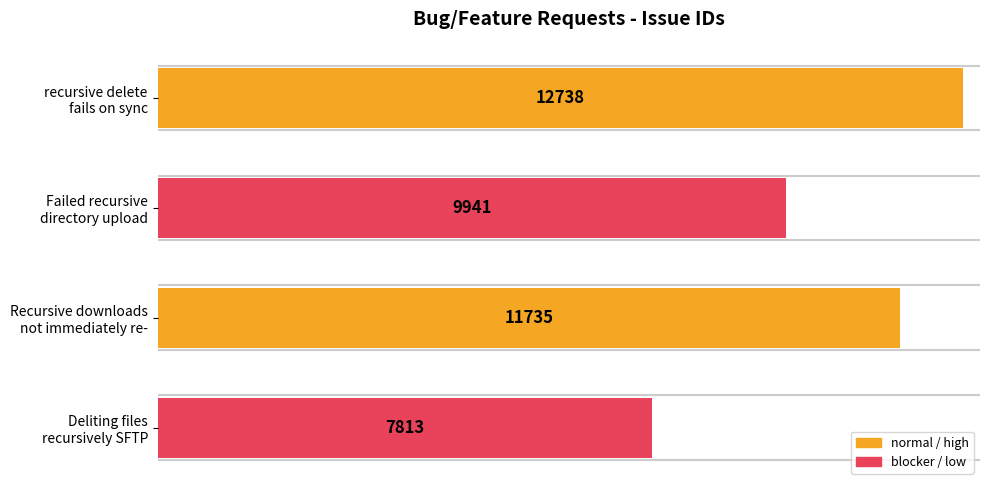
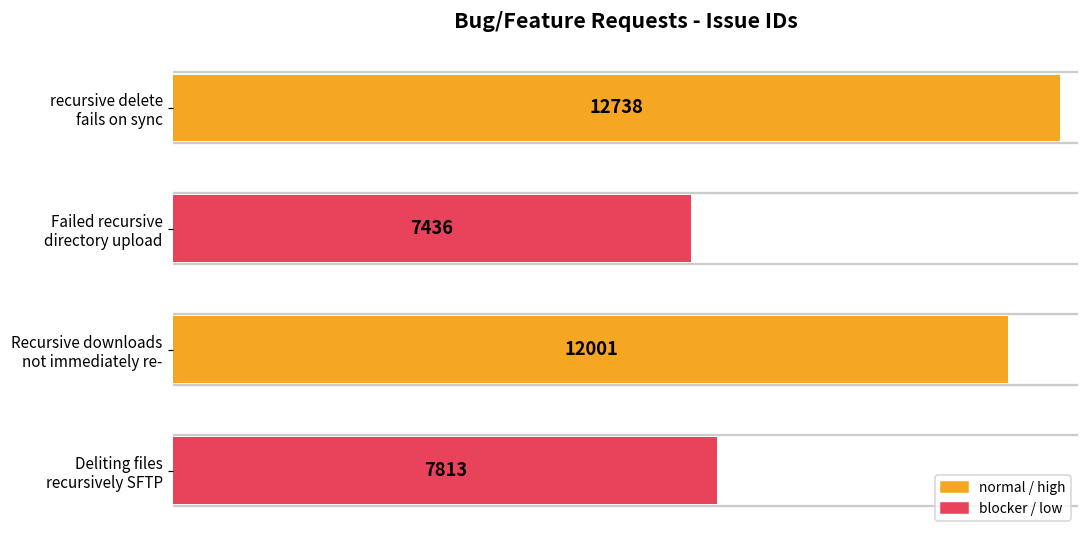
Failed recursive directory upload: 9941 -> 7436
Recursive downloads not immediately re-: 11735 -> 12001
